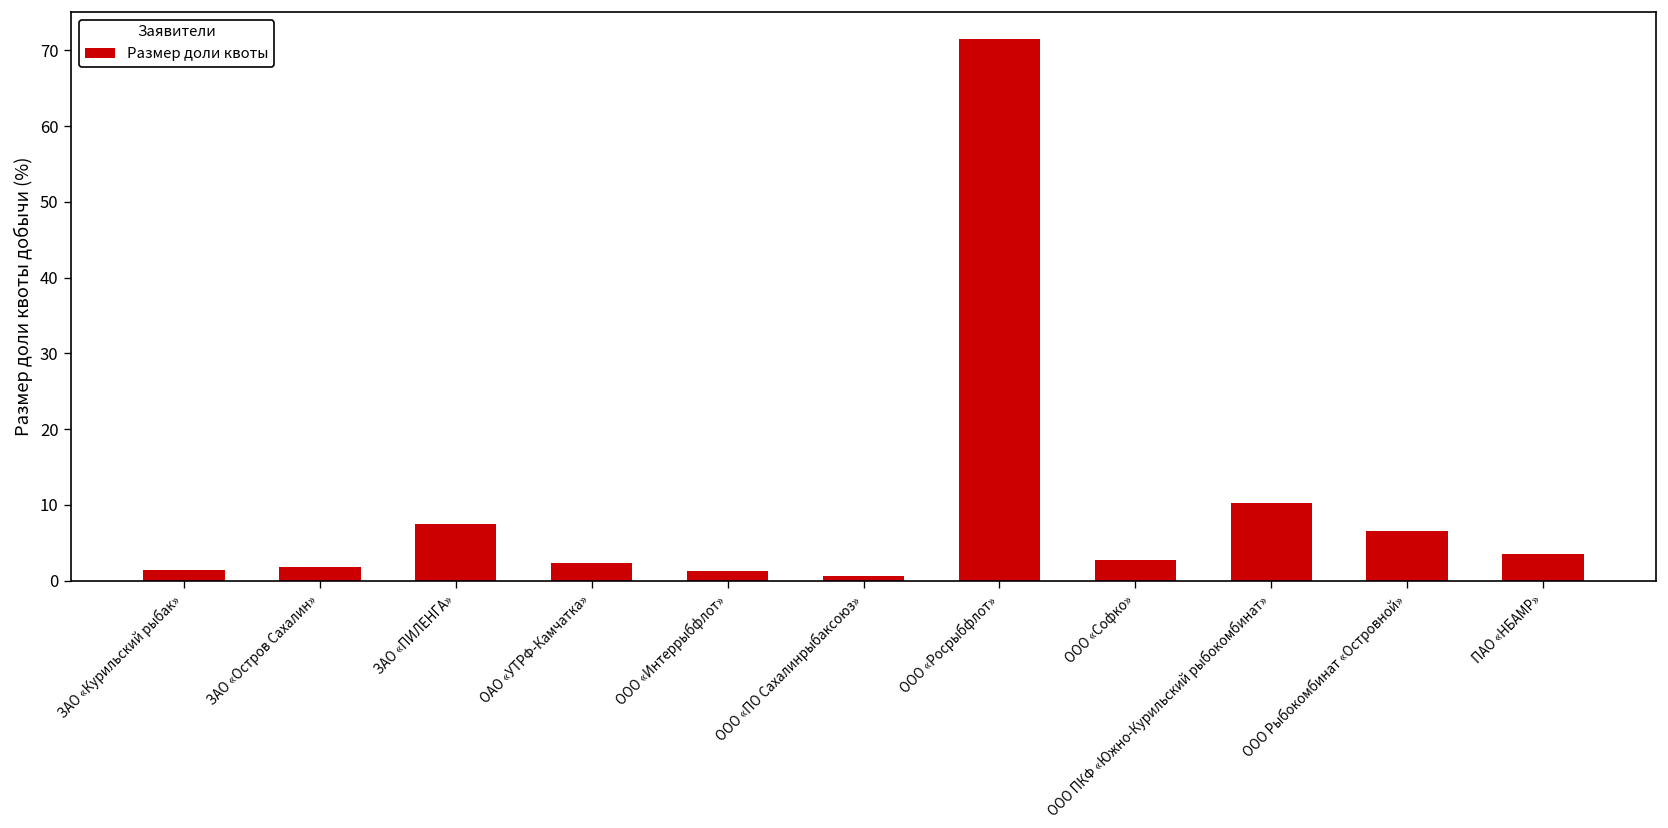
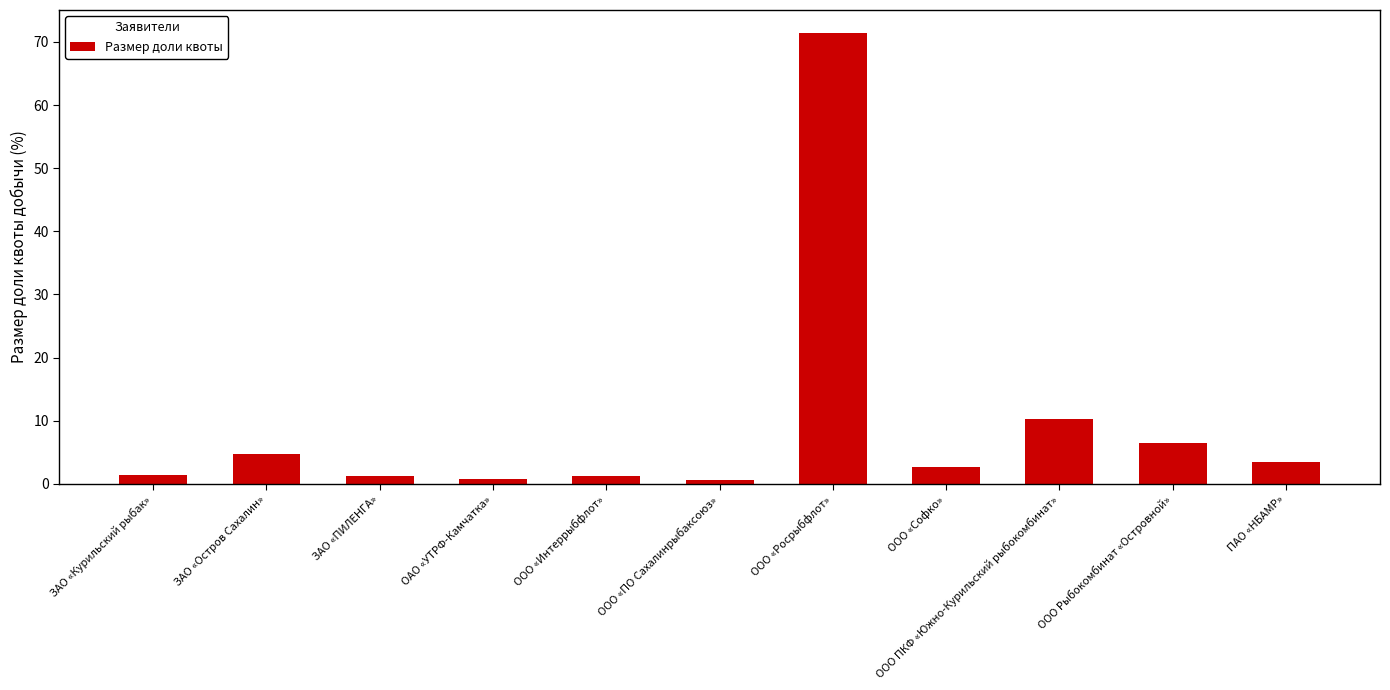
ЗАО «Остров Сахалин»: 2 -> 5
ЗАО «ПИЛЕНГА»: 7 -> 1
ОАО «УТРФ-Камчатка»: 2 -> 1
